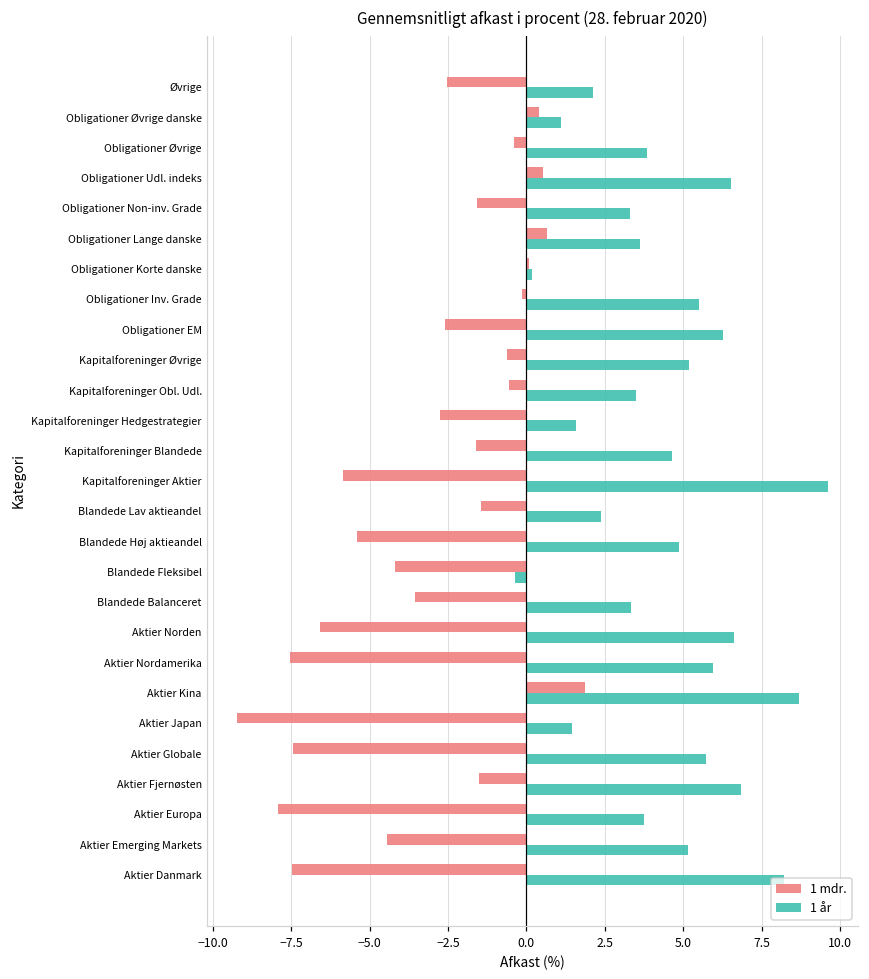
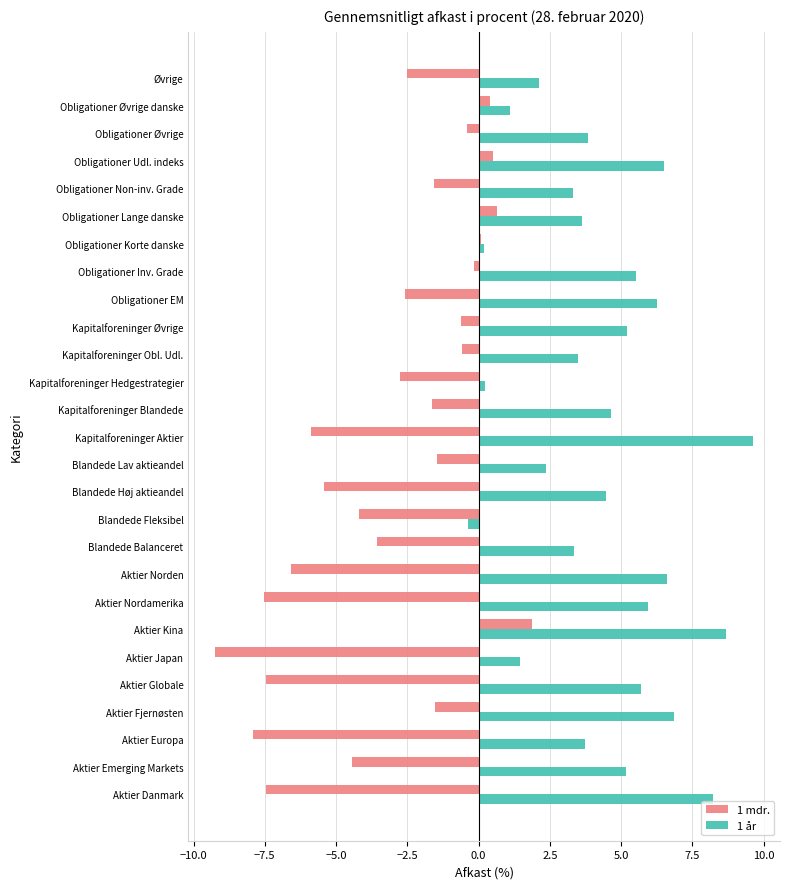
1 år, Kapitalforeninger Hedgestrategier: 1.6 -> 0.2
1 år, Blandede Høj aktieandel: 4.9 -> 4.5
